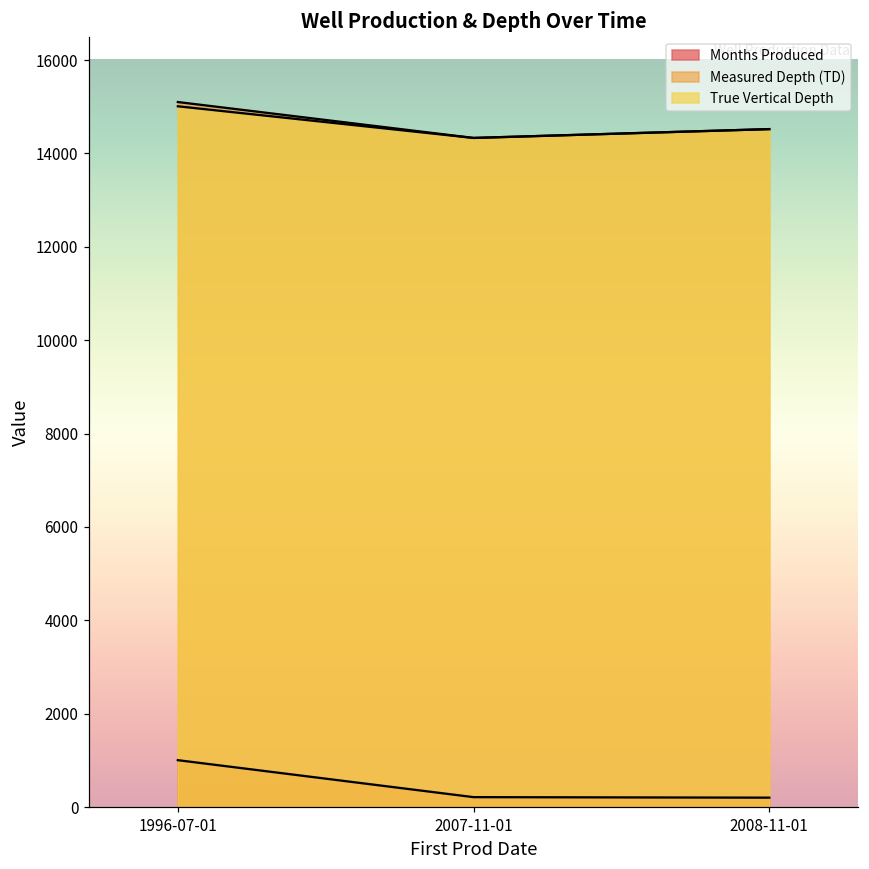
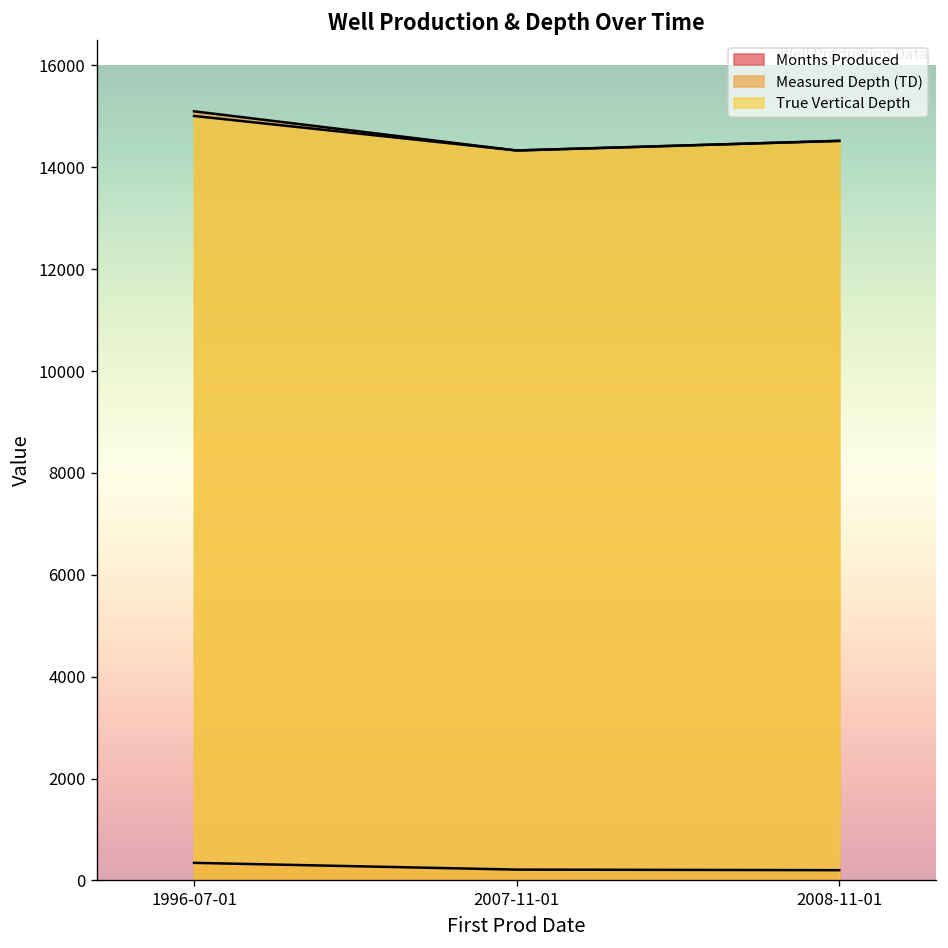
Months Produced, 1996-07-01: 1000 -> 300
